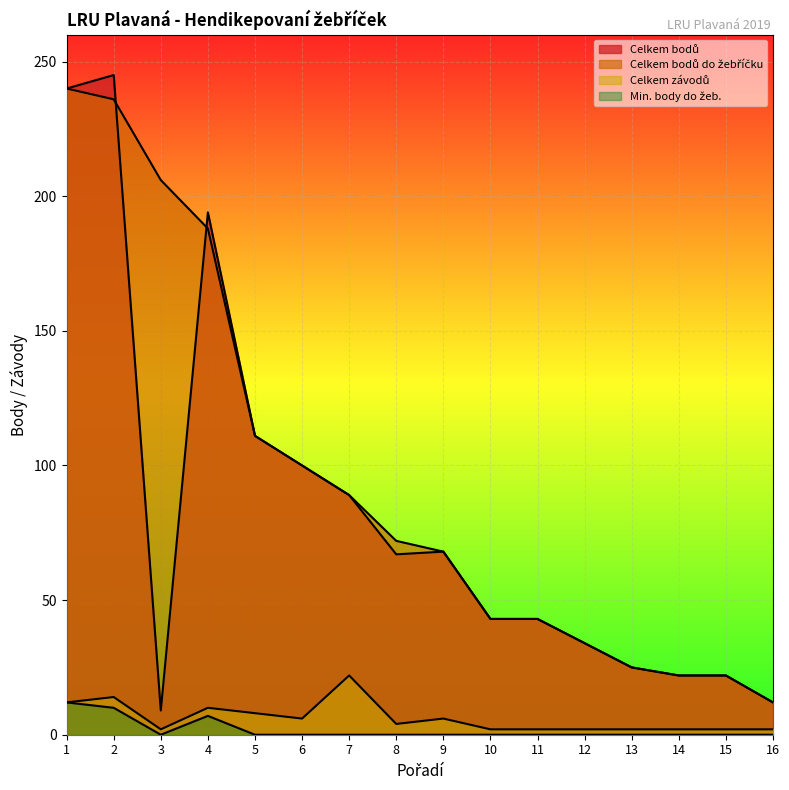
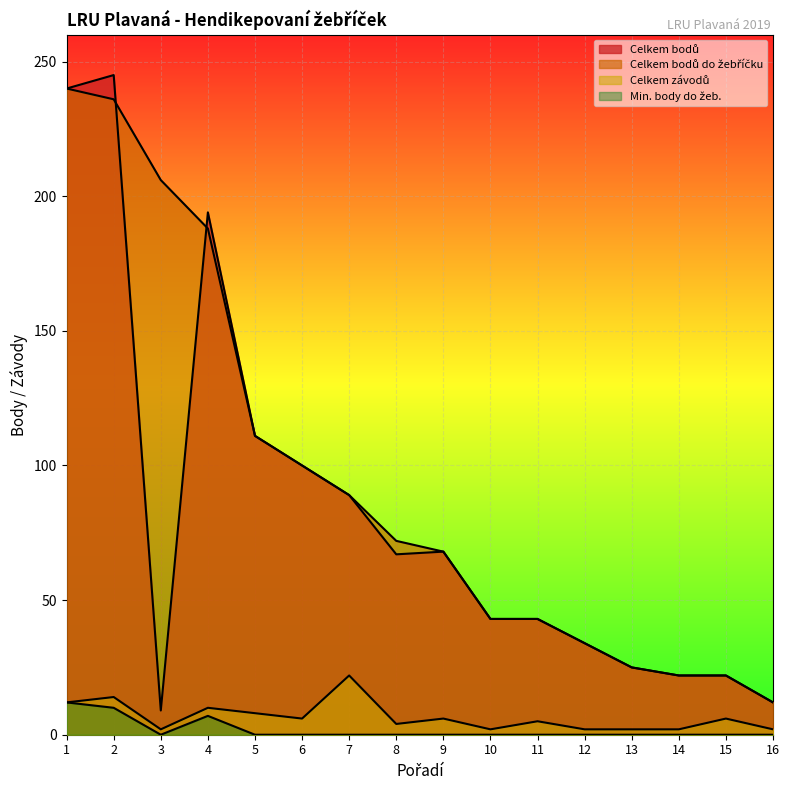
Celkem závodů, 11: 2 -> 5
Celkem závodů, 15: 2 -> 6
